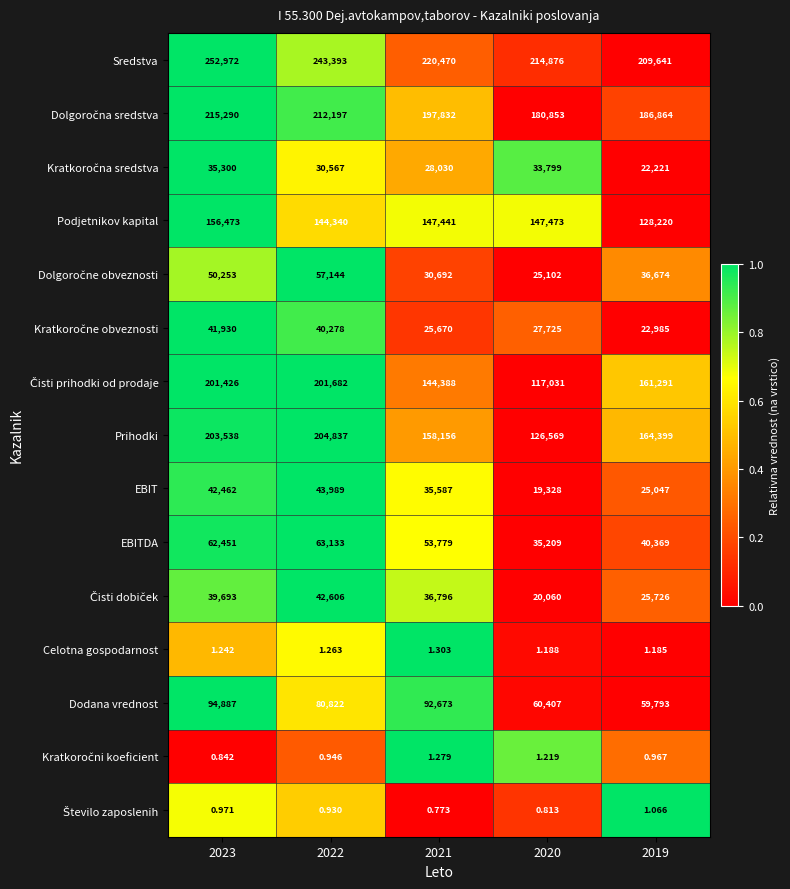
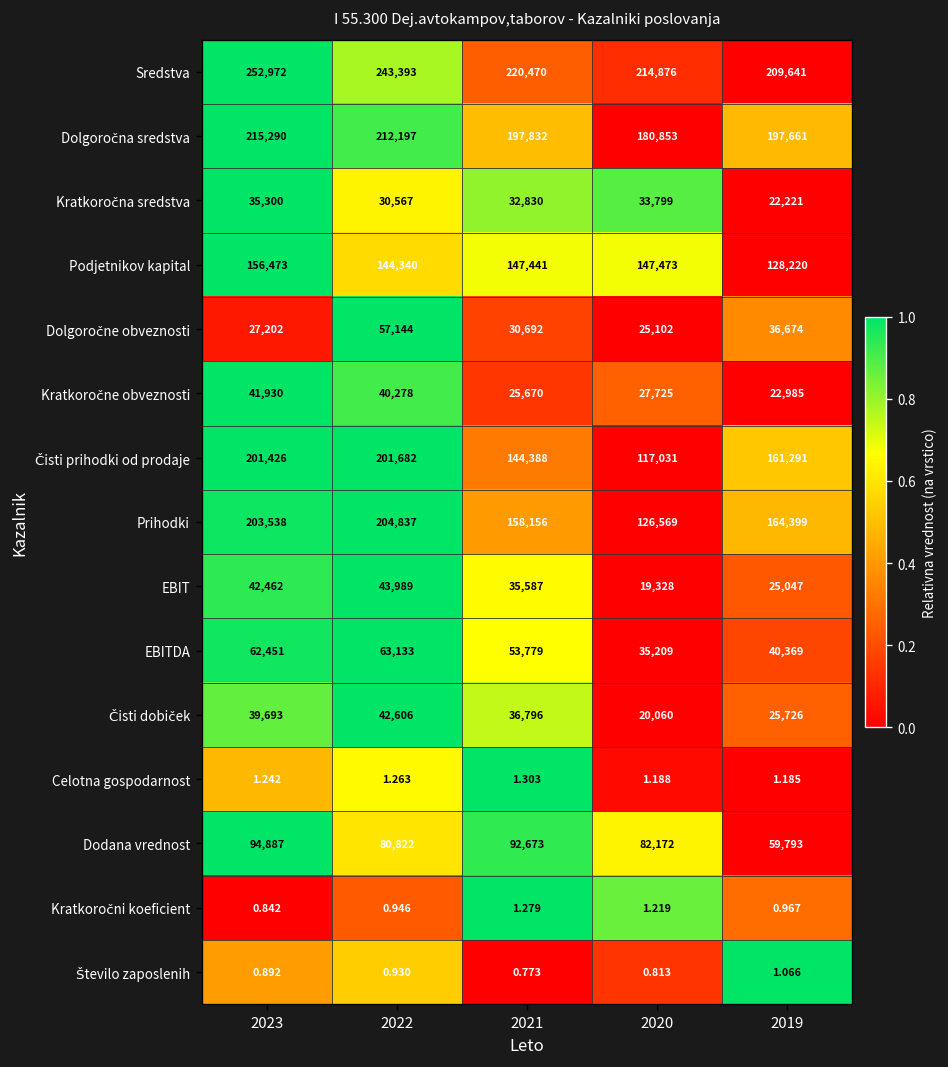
Dolgoročna sredstva, 2019: 186,864 -> 197,661
Kratkoročna sredstva, 2021: 28,030 -> 32,830
Dolgoročne obveznosti, 2023: 50,253 -> 27,202
Dodana vrednost, 2020: 60,407 -> 82,172
Število zaposlenih, 2023: 0.971 -> 0.892
